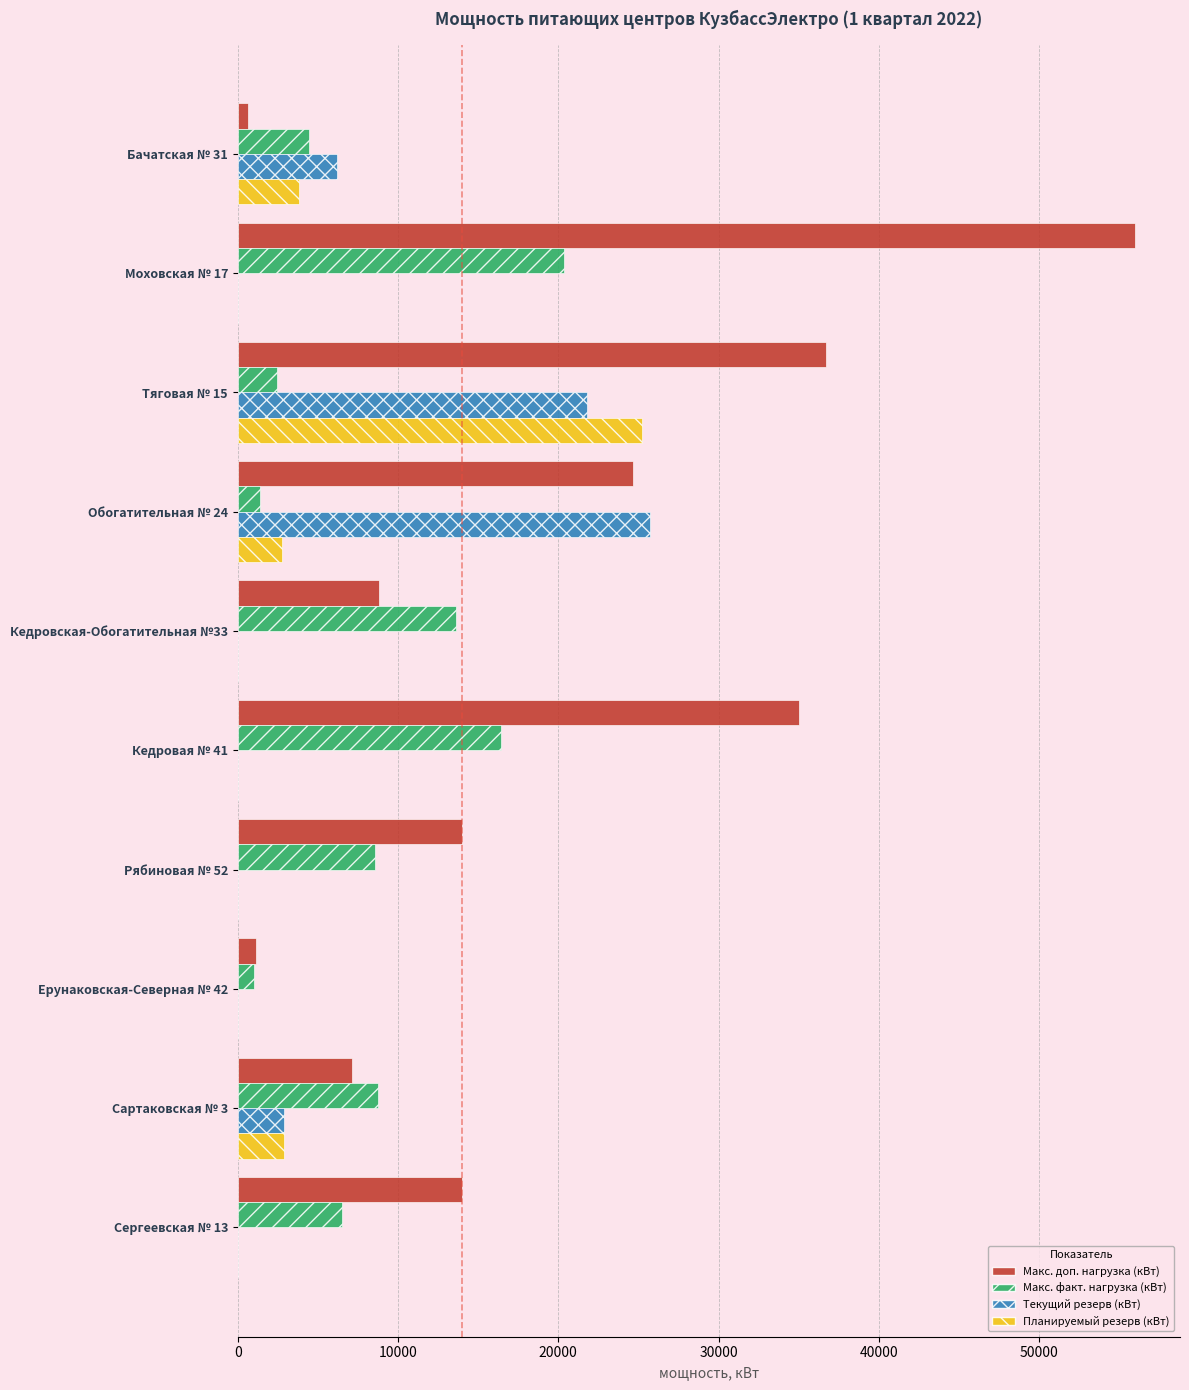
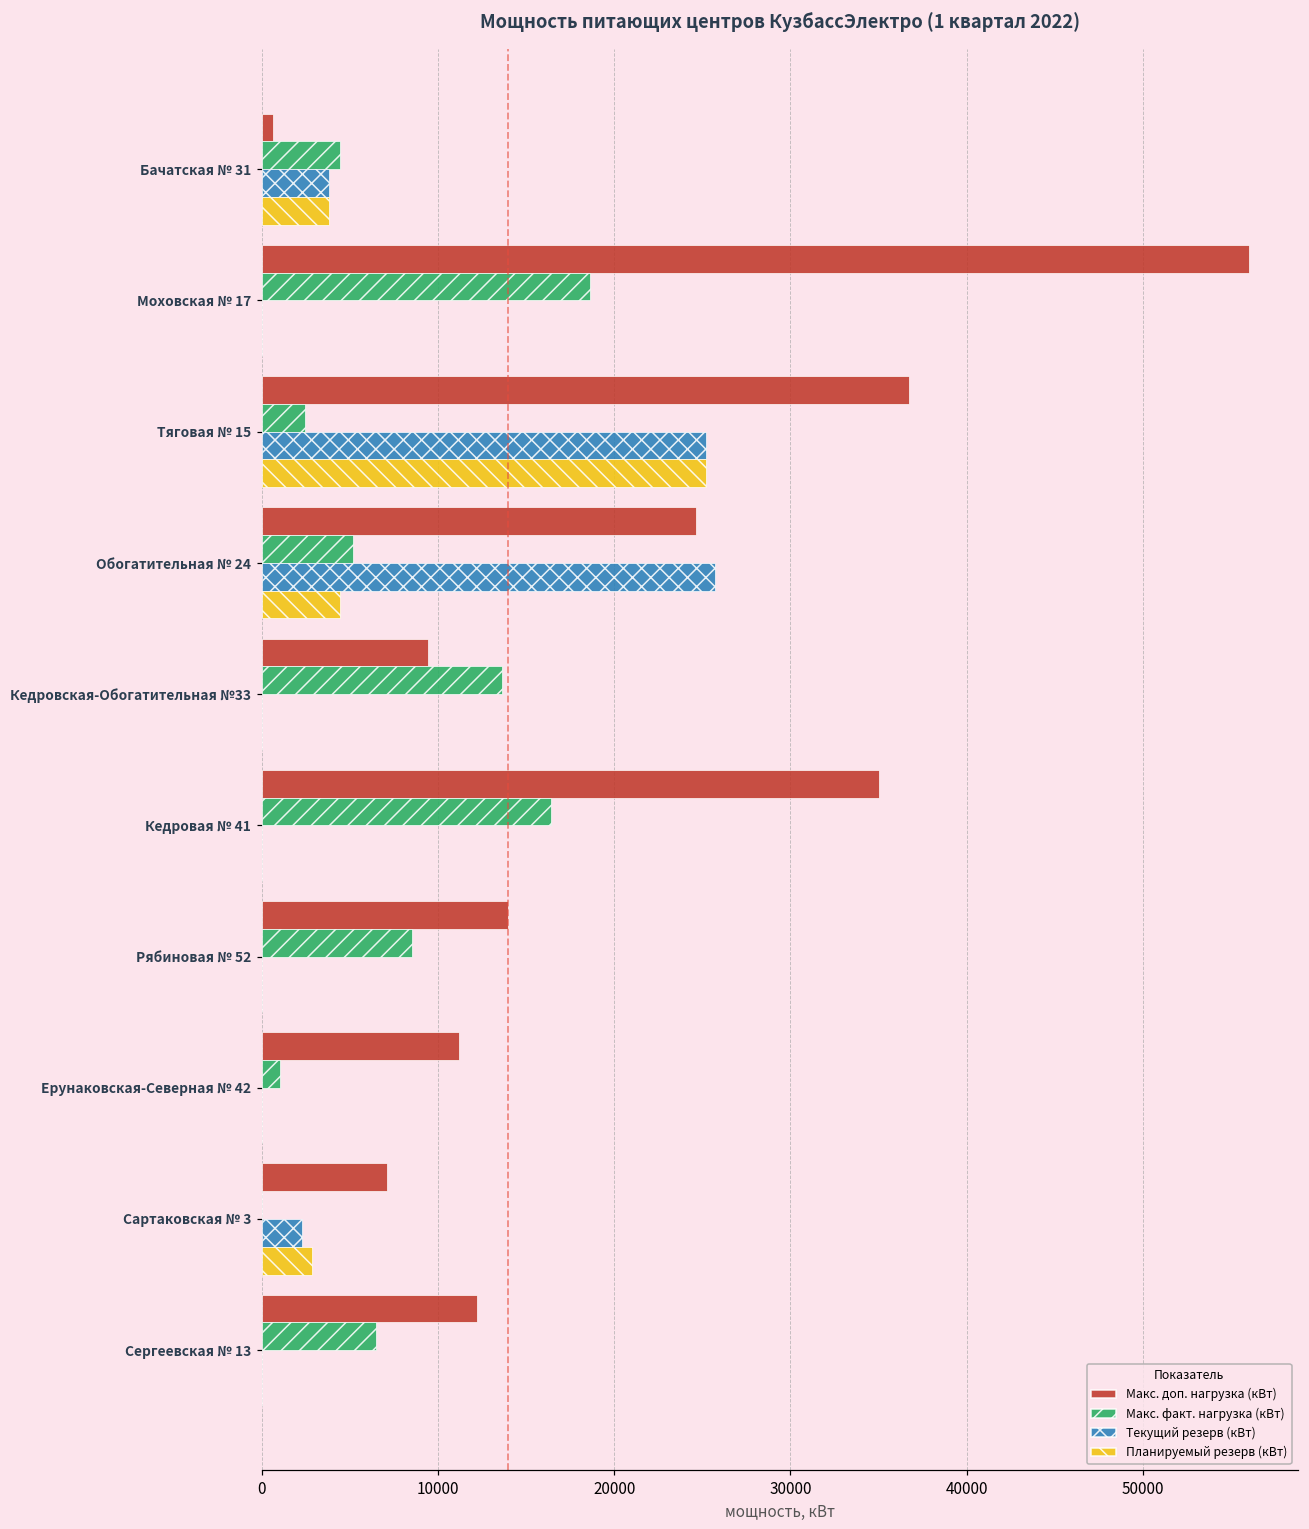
Текущий резерв (кВт), Бачатская № 31: 6200 -> 3800
Макс. факт. нагрузка (кВт), Моховская № 17: 20400 -> 18700
Текущий резерв (кВт), Тяговая № 15: 21800 -> 25200
Макс. факт. нагрузка (кВт), Обогатительная № 24: 1400 -> 5200
Планируемый резерв (кВт), Обогатительная № 24: 2800 -> 4500
Макс. доп. нагрузка (кВт), Кедровская-Обогатительная №33: 8800 -> 9500
Макс. доп. нагрузка (кВт), Ерунаковская-Северная № 42: 1100 -> 11200
Макс. факт. нагрузка (кВт), Сартаковская № 3: 8800 -> 0
Текущий резерв (кВт), Сартаковская № 3: 2900 -> 2300
Макс. доп. нагрузка (кВт), Сергеевская № 13: 14000 -> 12200
